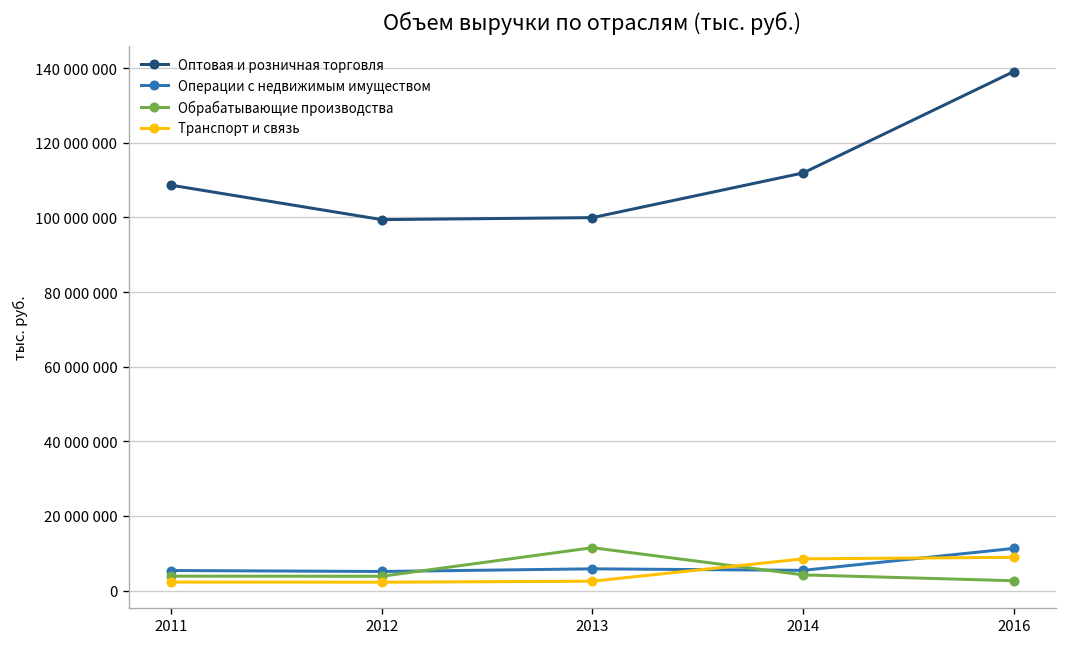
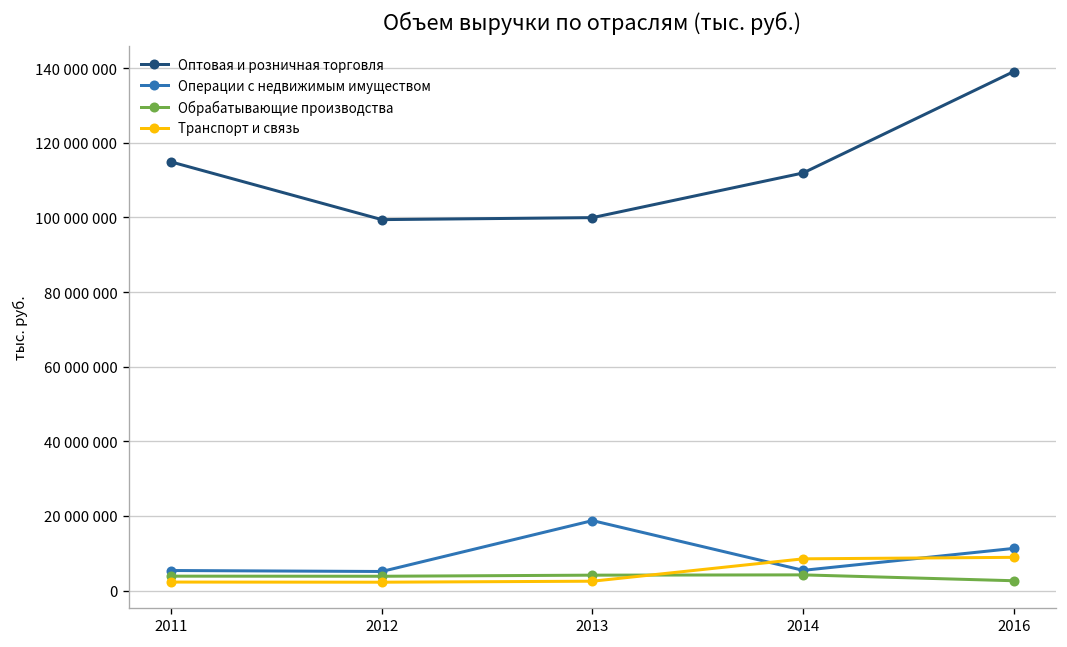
Оптовая и розничная торговля, 2011: 109000000 -> 115000000
Операции с недвижимым имуществом, 2013: 6000000 -> 19000000
Обрабатывающие производства, 2013: 11000000 -> 4000000
